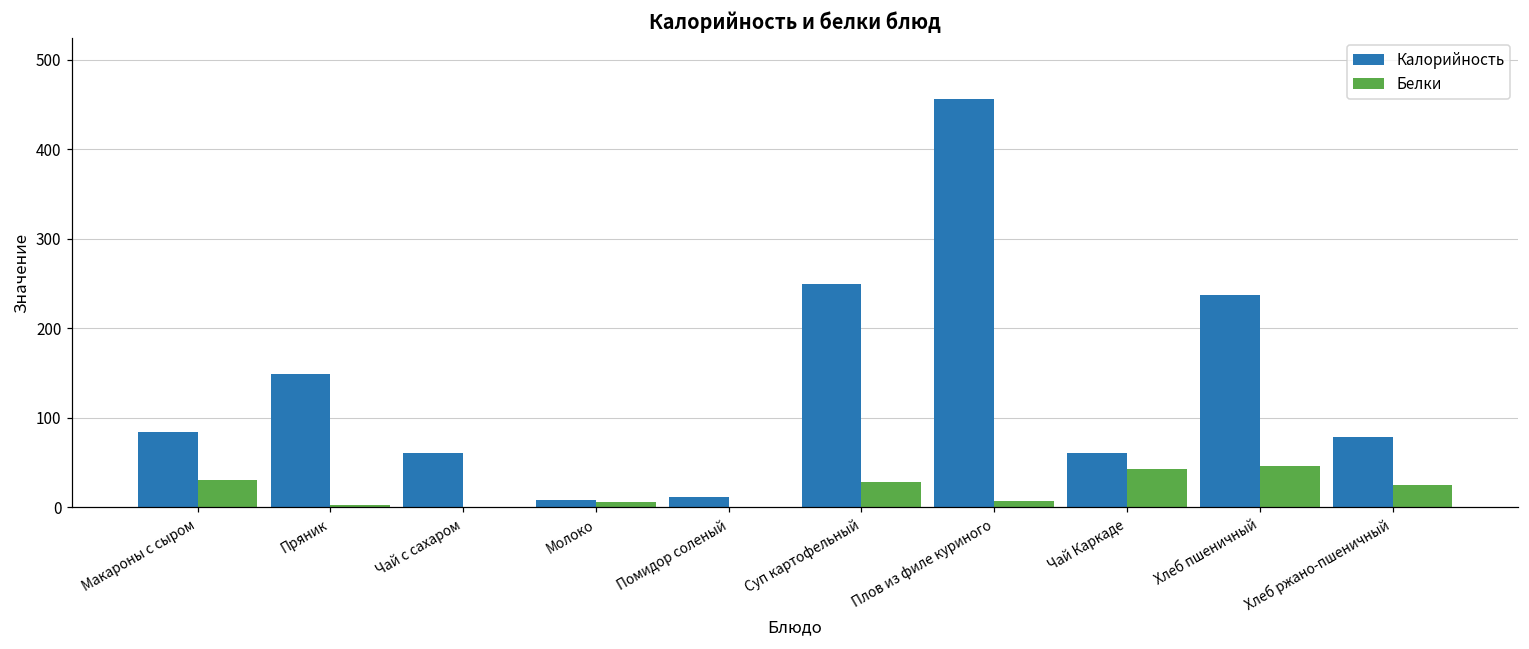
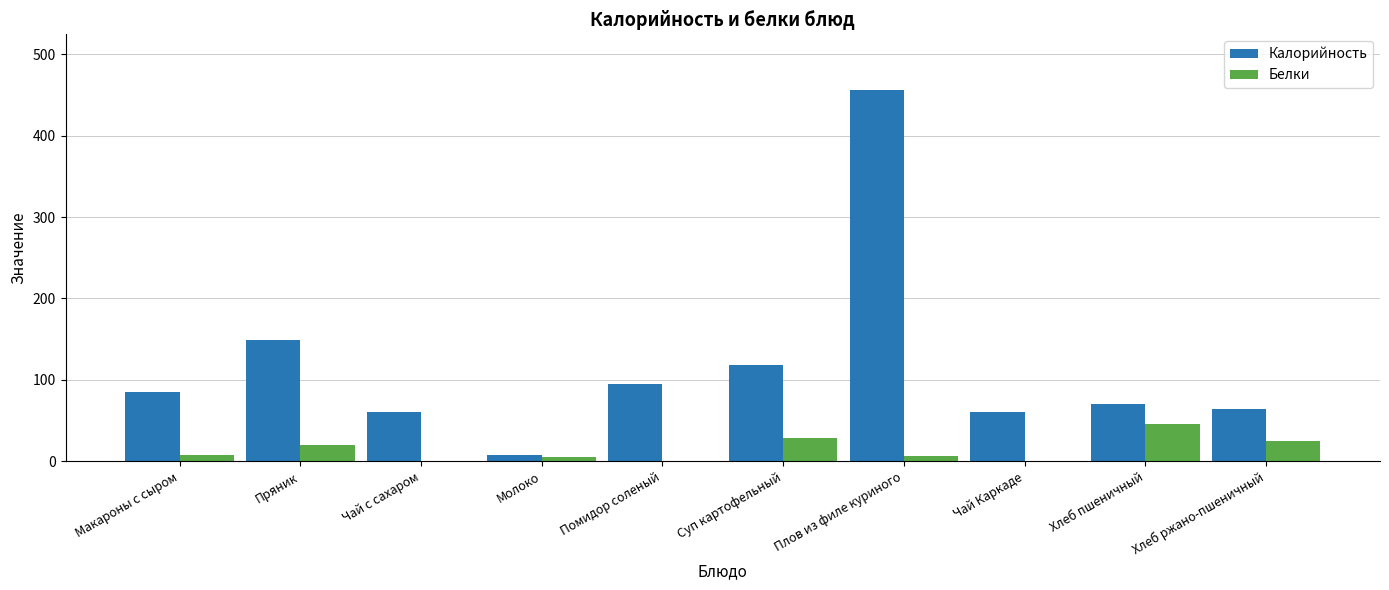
Белки, Макароны с сыром: 30 -> 10
Белки, Пряник: 0 -> 20
Калорийность, Помидор соленый: 10 -> 90
Калорийность, Суп картофельный: 250 -> 120
Белки, Чай Каркаде: 40 -> 0
Калорийность, Хлеб пшеничный: 240 -> 70
Калорийность, Хлеб ржано-пшеничный: 80 -> 60
